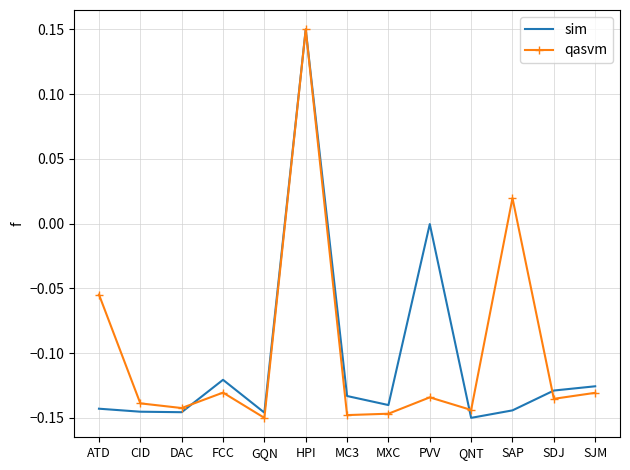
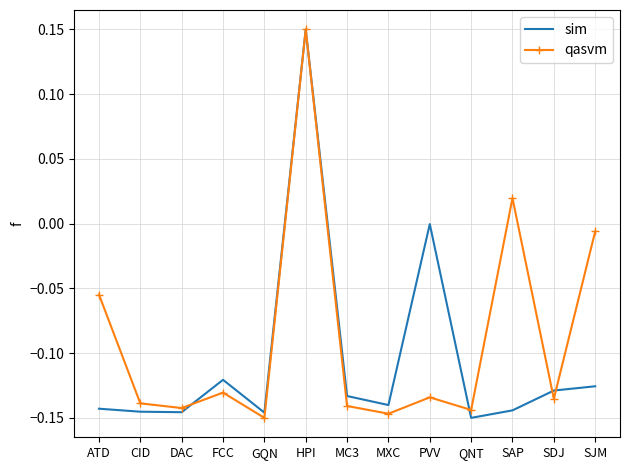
qasvm, MC3: -0.148 -> -0.141
qasvm, SJM: -0.131 -> -0.006
